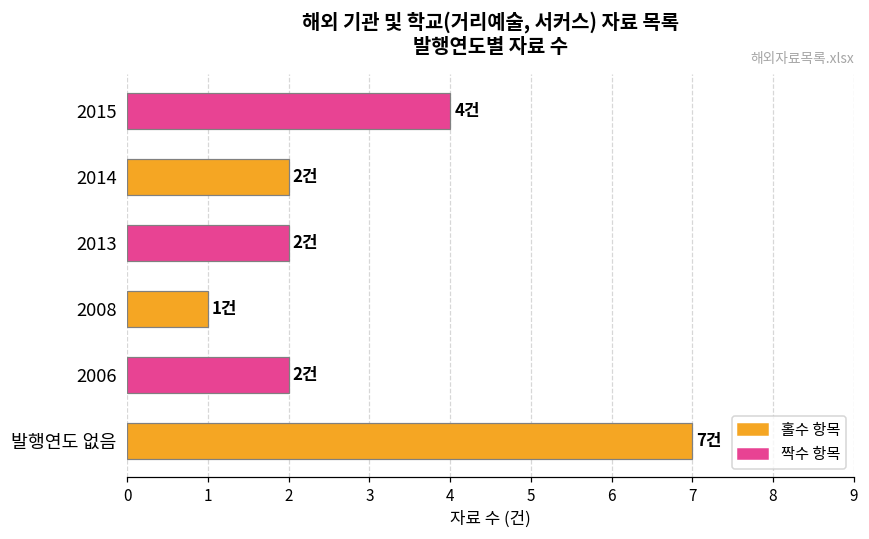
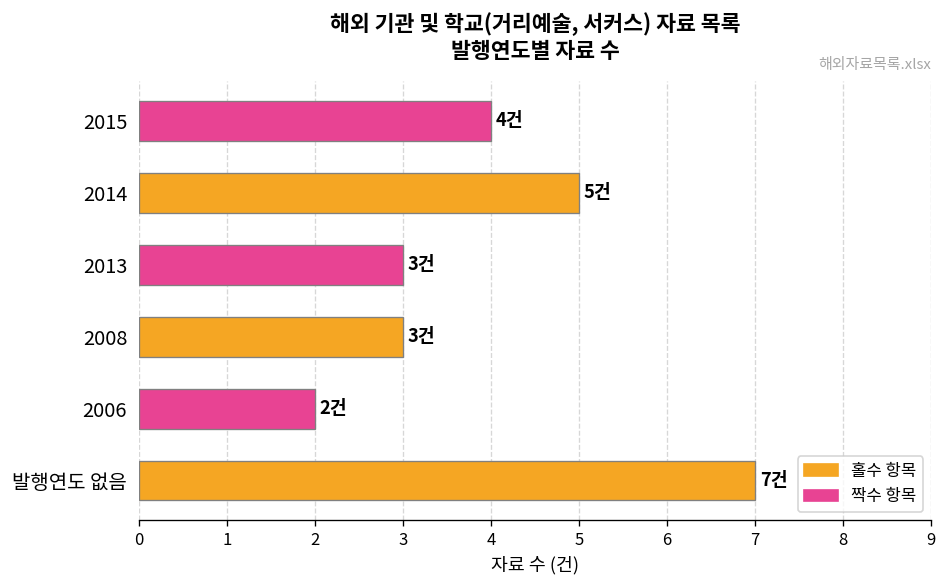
2014: 2건 -> 5건
2013: 2건 -> 3건
2008: 1건 -> 3건
